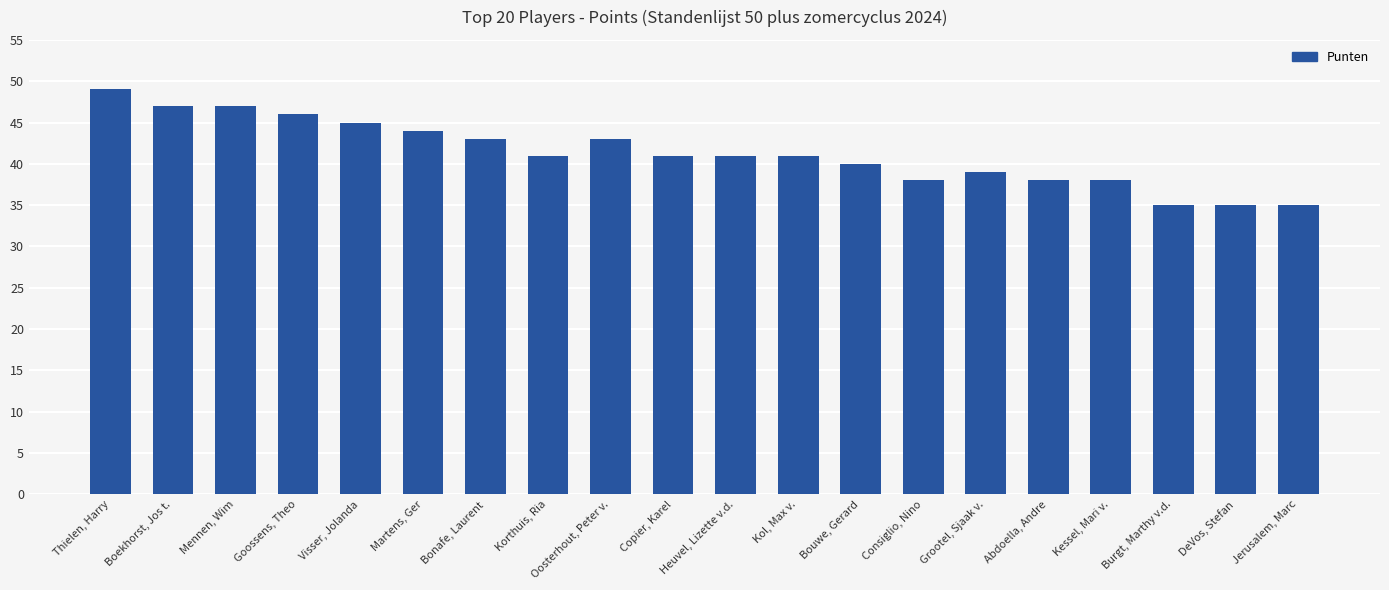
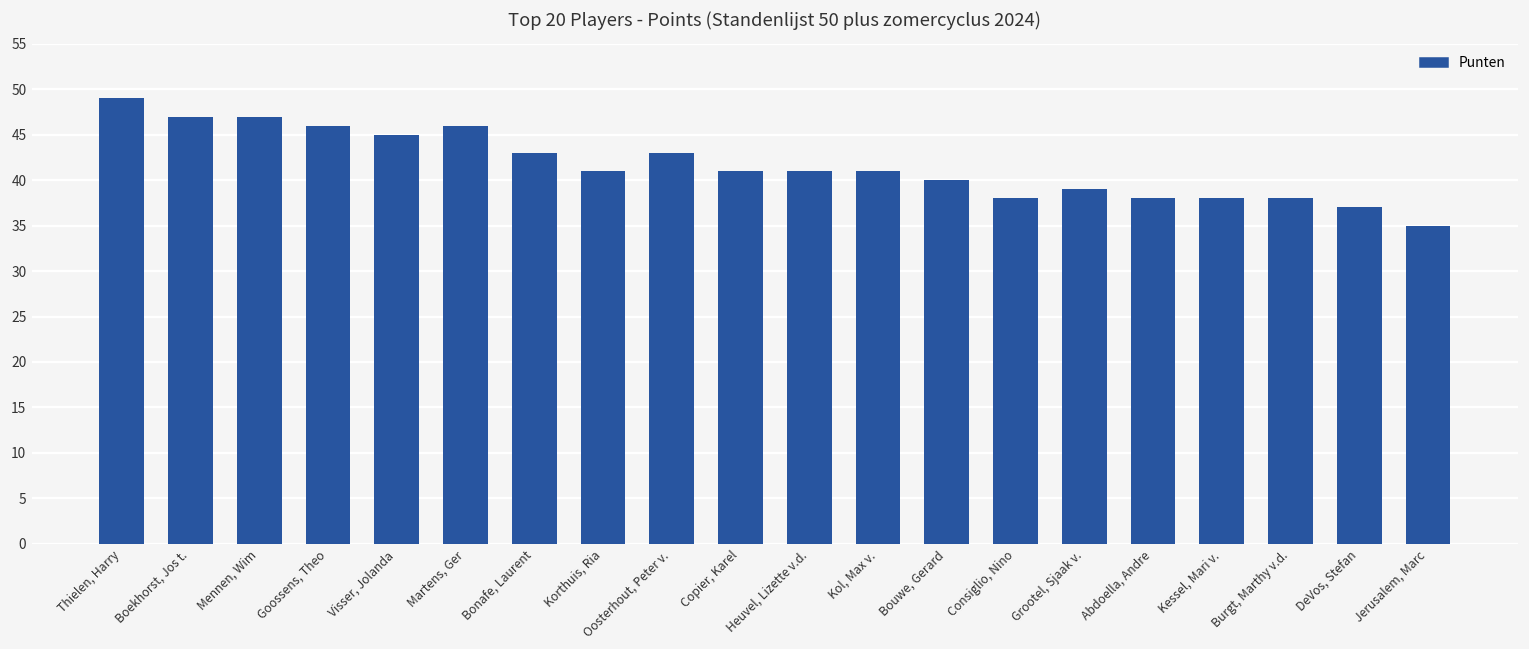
Martens, Ger: 44 -> 46
Burgt, Marthy v.d.: 35 -> 38
DeVos, Stefan: 35 -> 37
